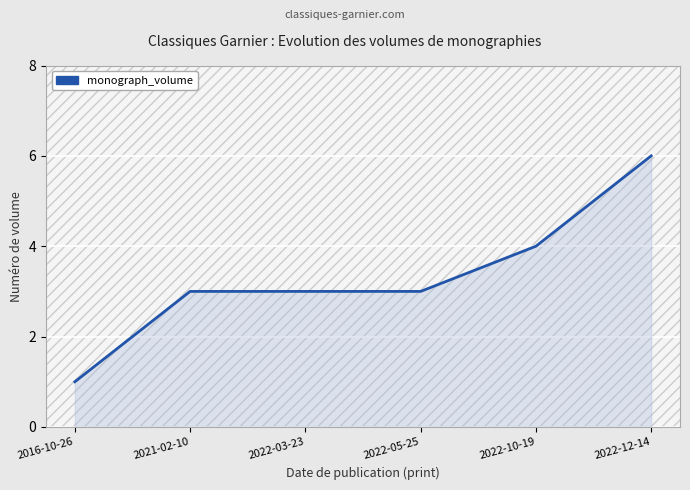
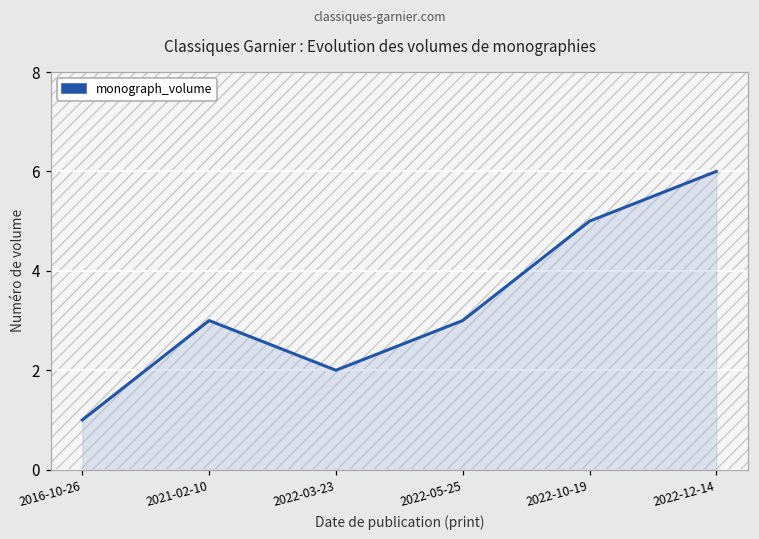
2022-03-23: 3 -> 2
2022-10-19: 4 -> 5
